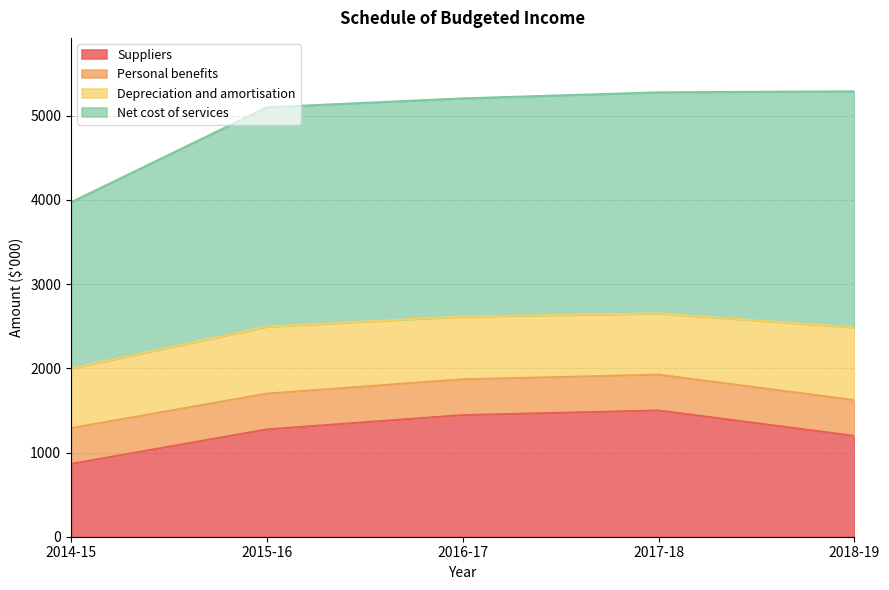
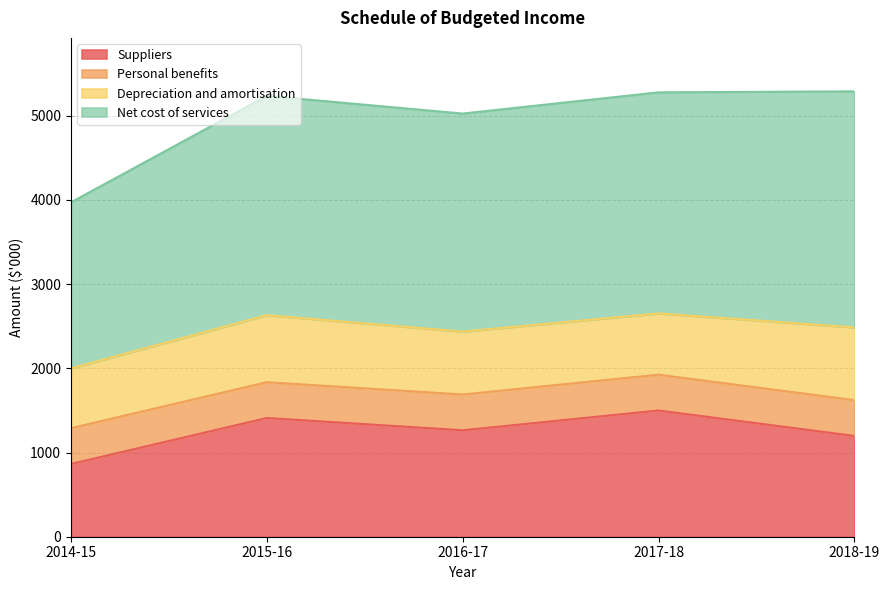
Suppliers, 2015-16: 1300 -> 1400
Suppliers, 2016-17: 1400 -> 1300
